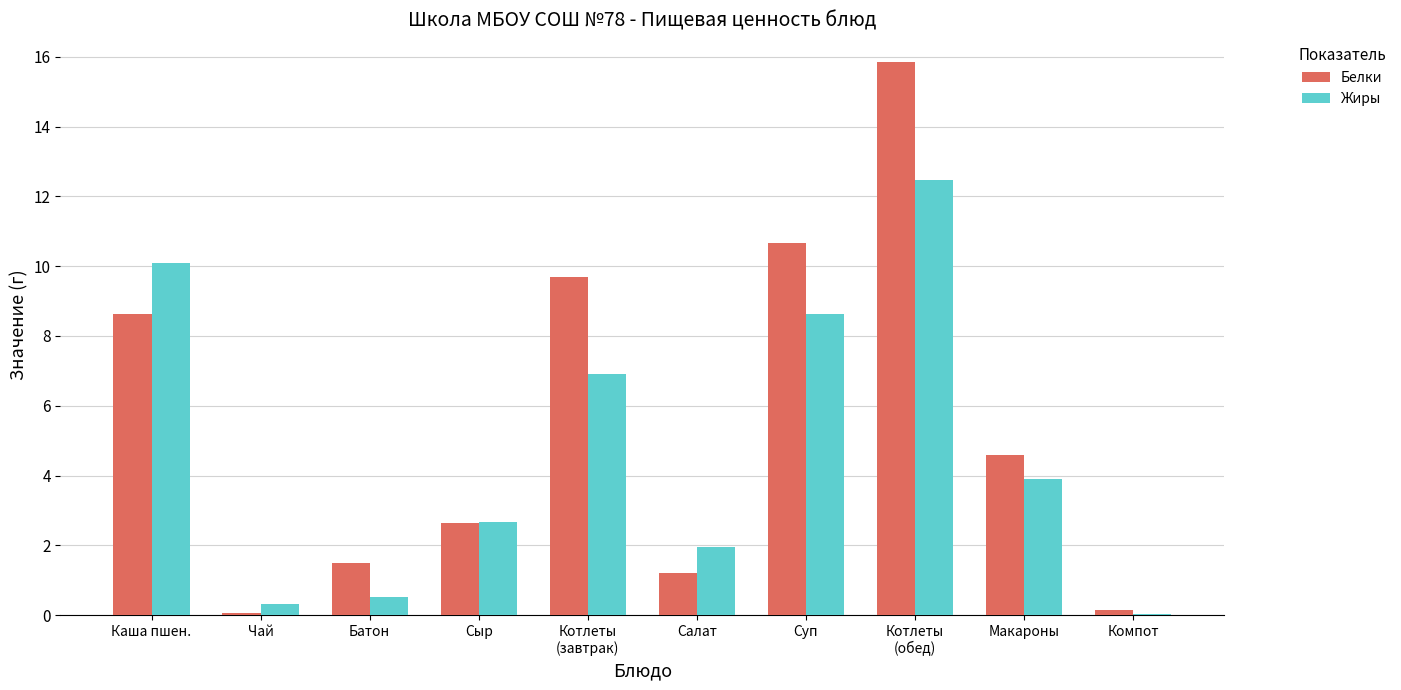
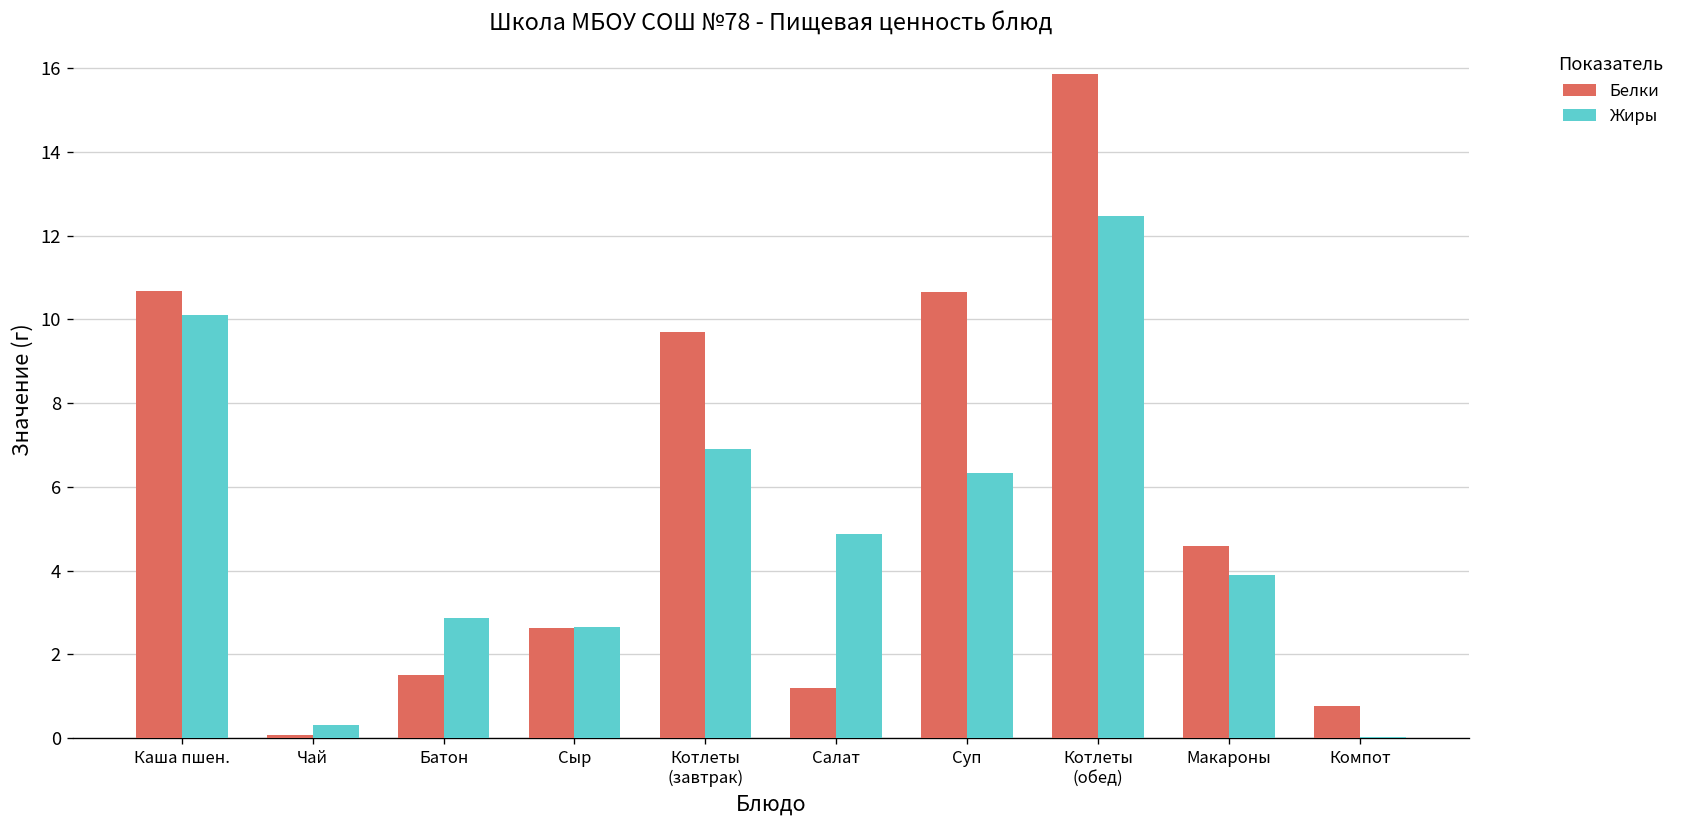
Белки, Каша пшен.: 8.6 -> 10.7
Жиры, Батон: 0.5 -> 2.9
Жиры, Салат: 2.0 -> 4.9
Жиры, Суп: 8.6 -> 6.3
Белки, Компот: 0.2 -> 0.8
